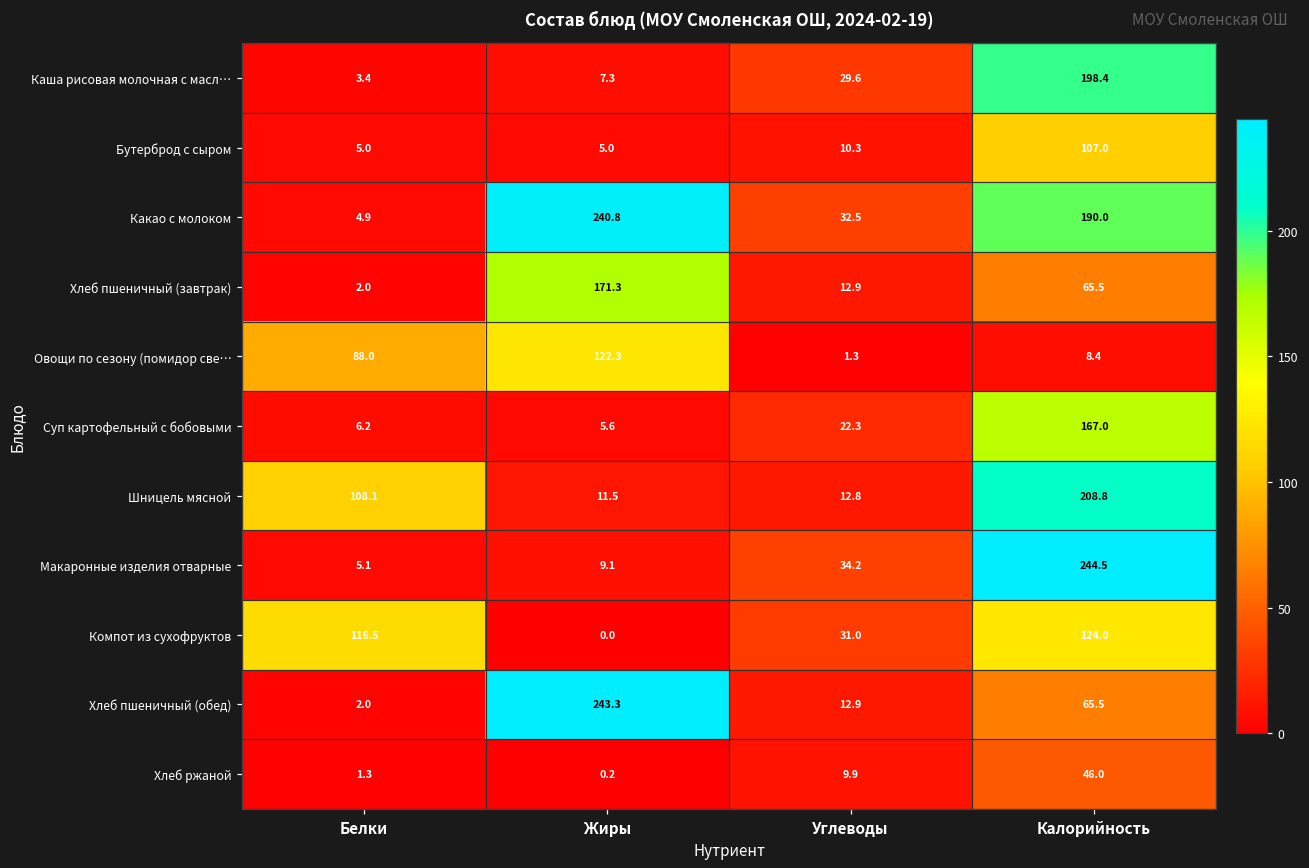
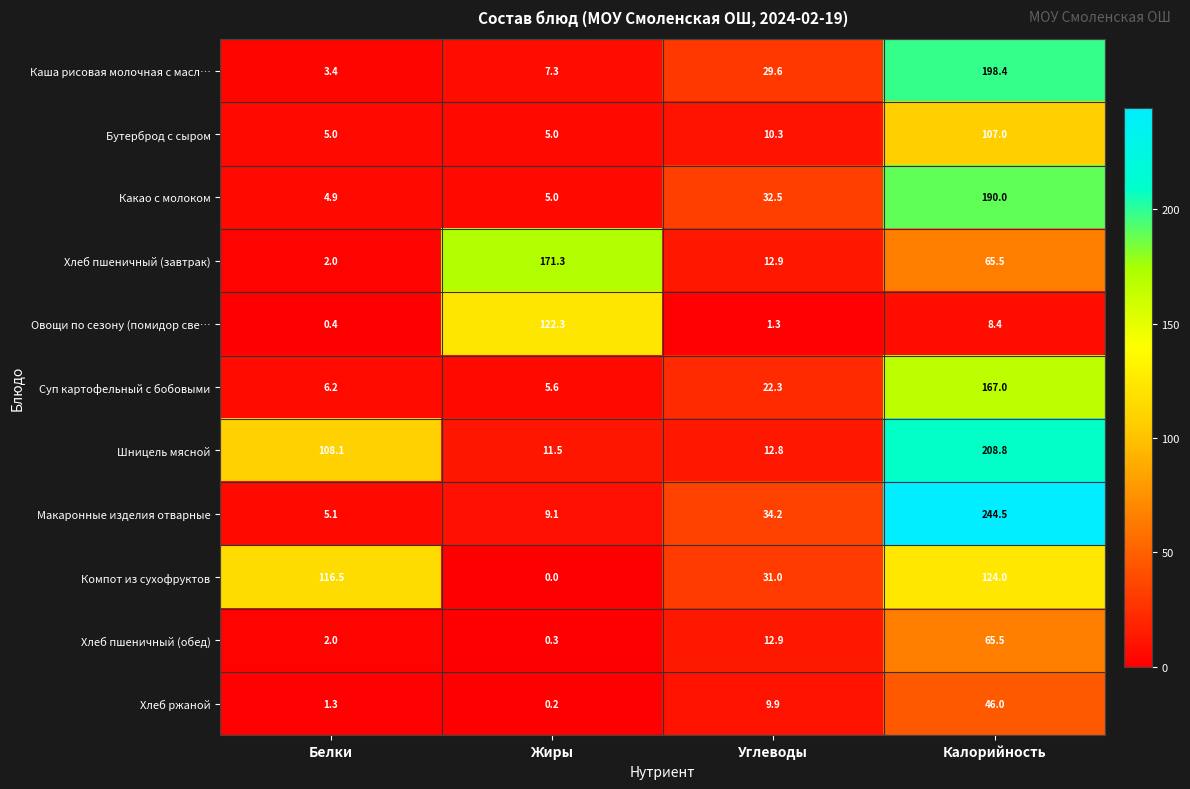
Какао с молоком, Жиры: 240.8 -> 5.0
Овощи по сезону (помидор све…, Белки: 88.0 -> 0.4
Хлеб пшеничный (обед), Жиры: 243.3 -> 0.3
